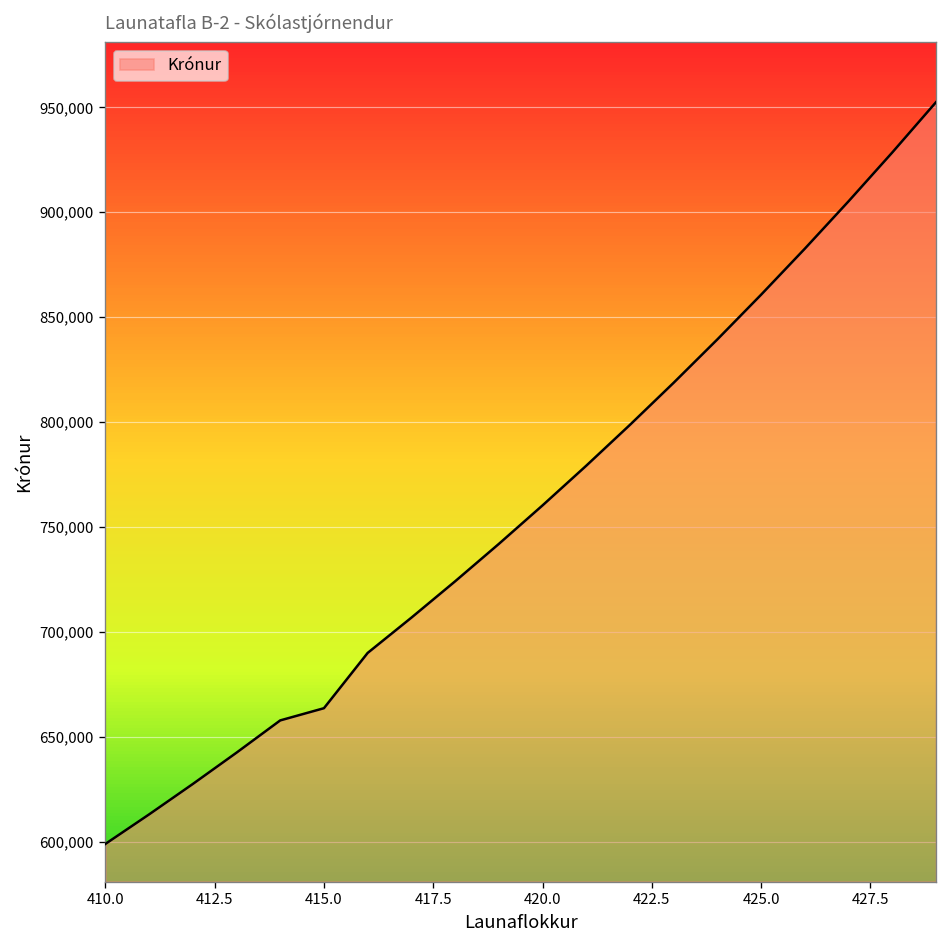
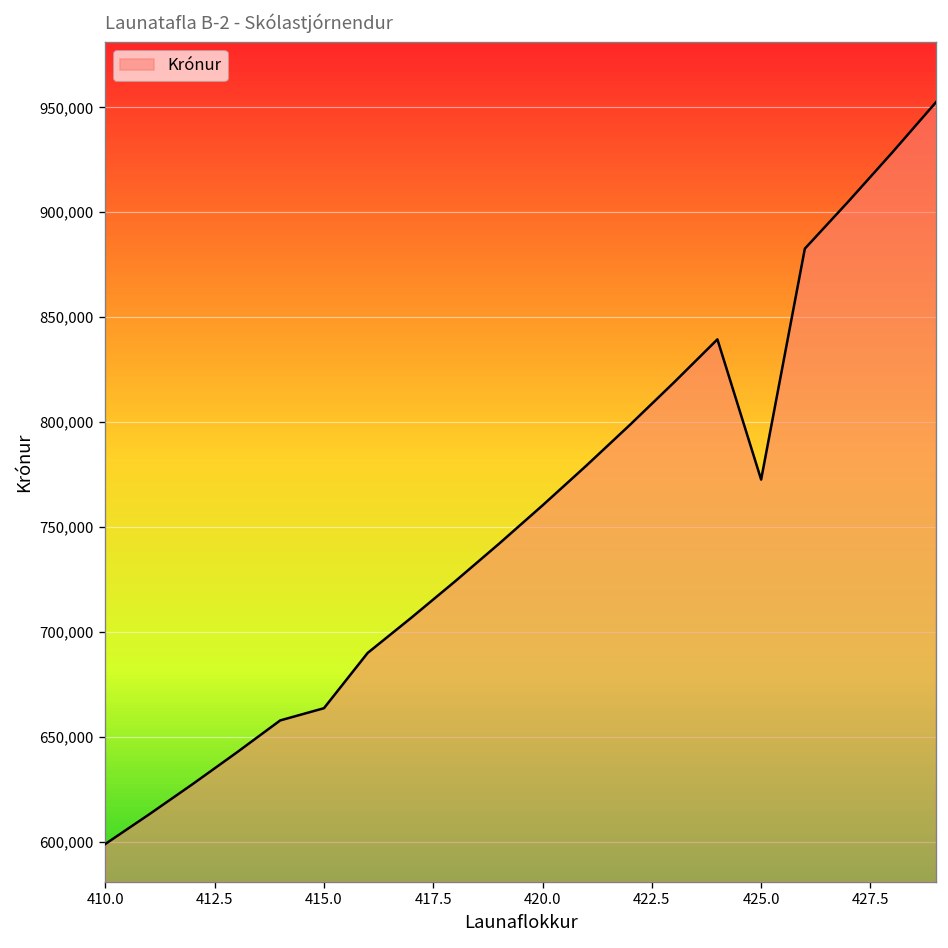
425.0: 861,000 -> 773,000
